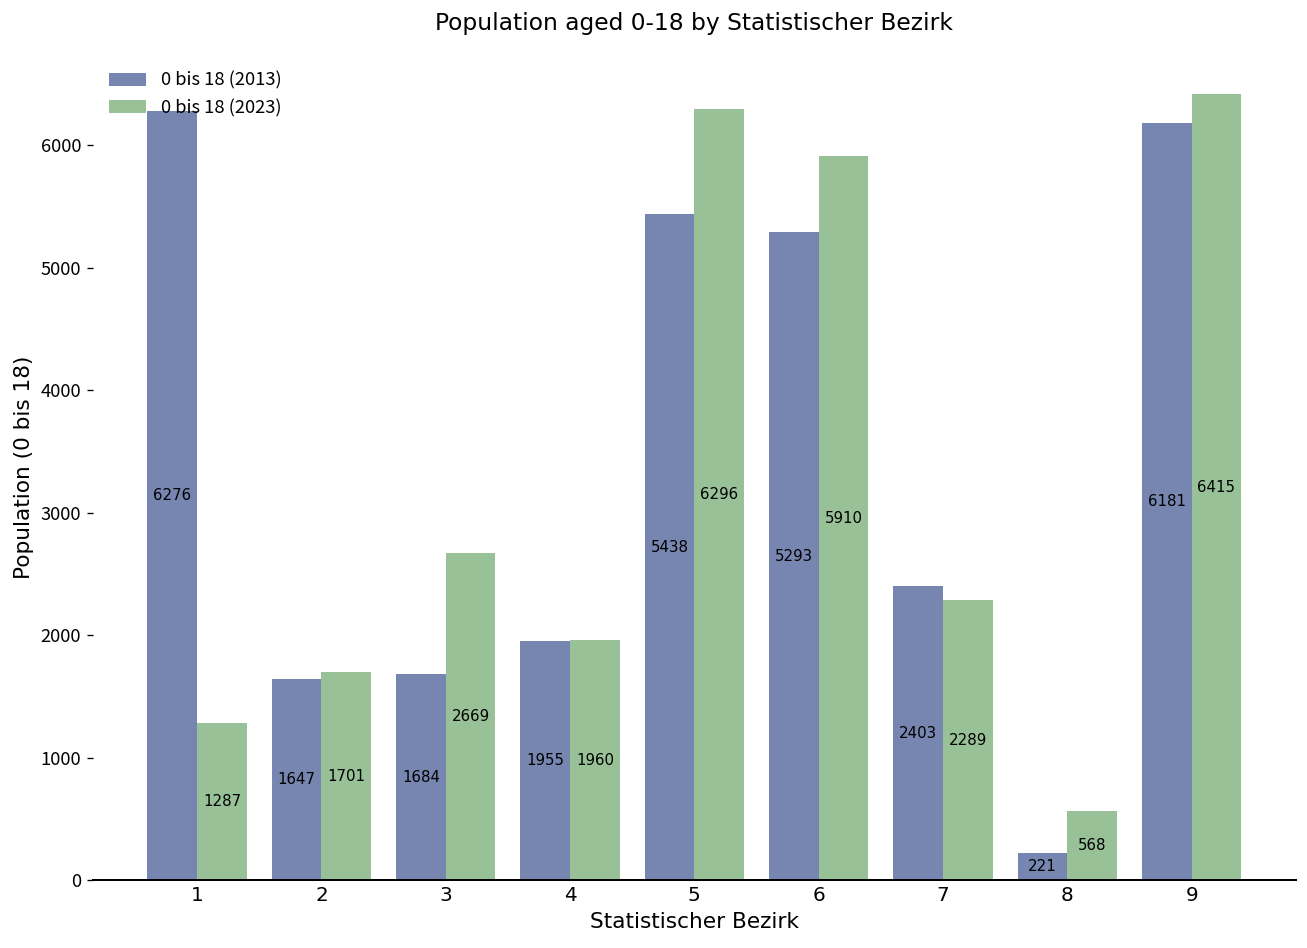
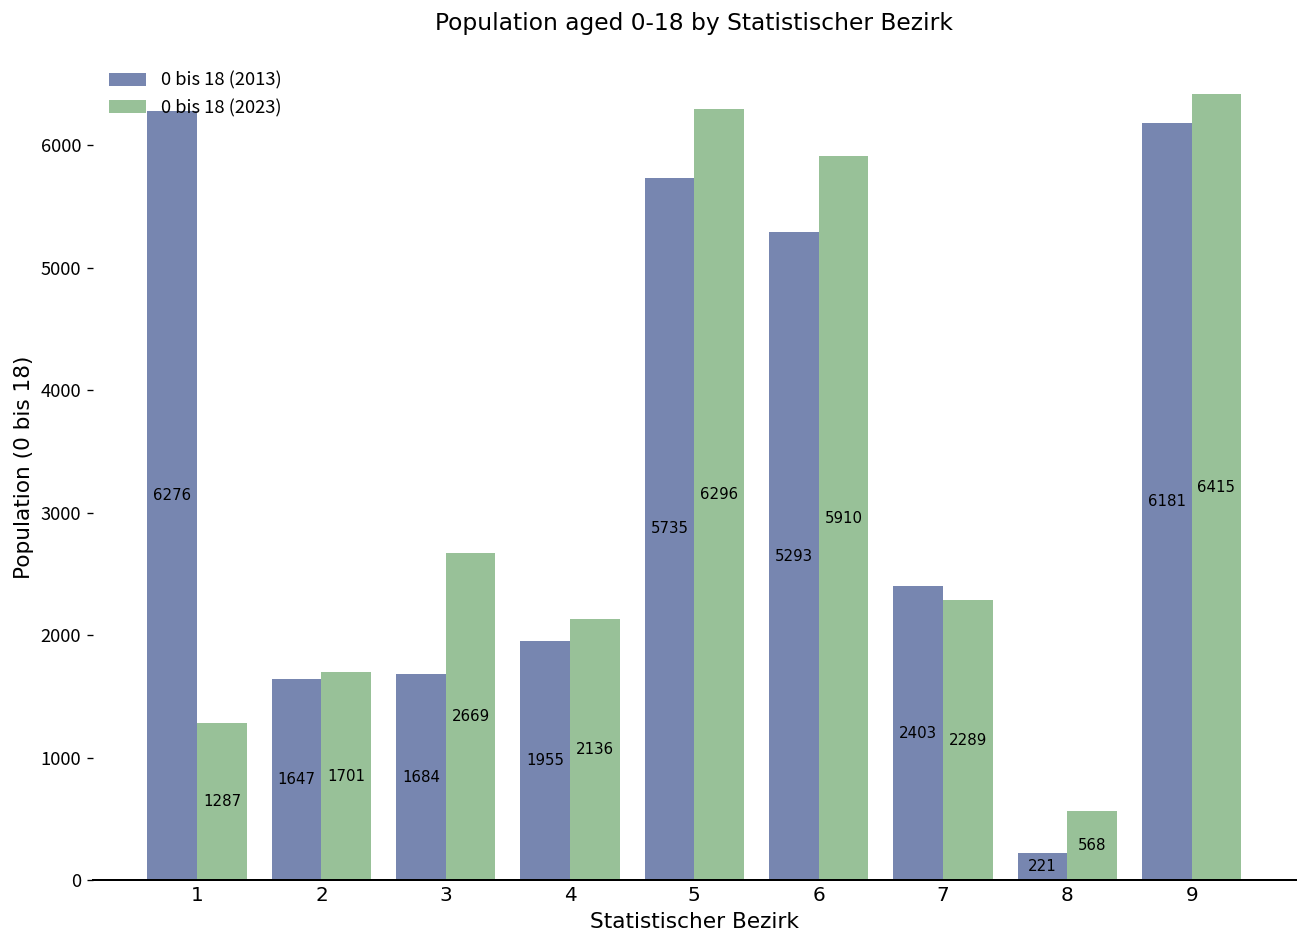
0 bis 18 (2023), 4: 1960 -> 2136
0 bis 18 (2013), 5: 5438 -> 5735
